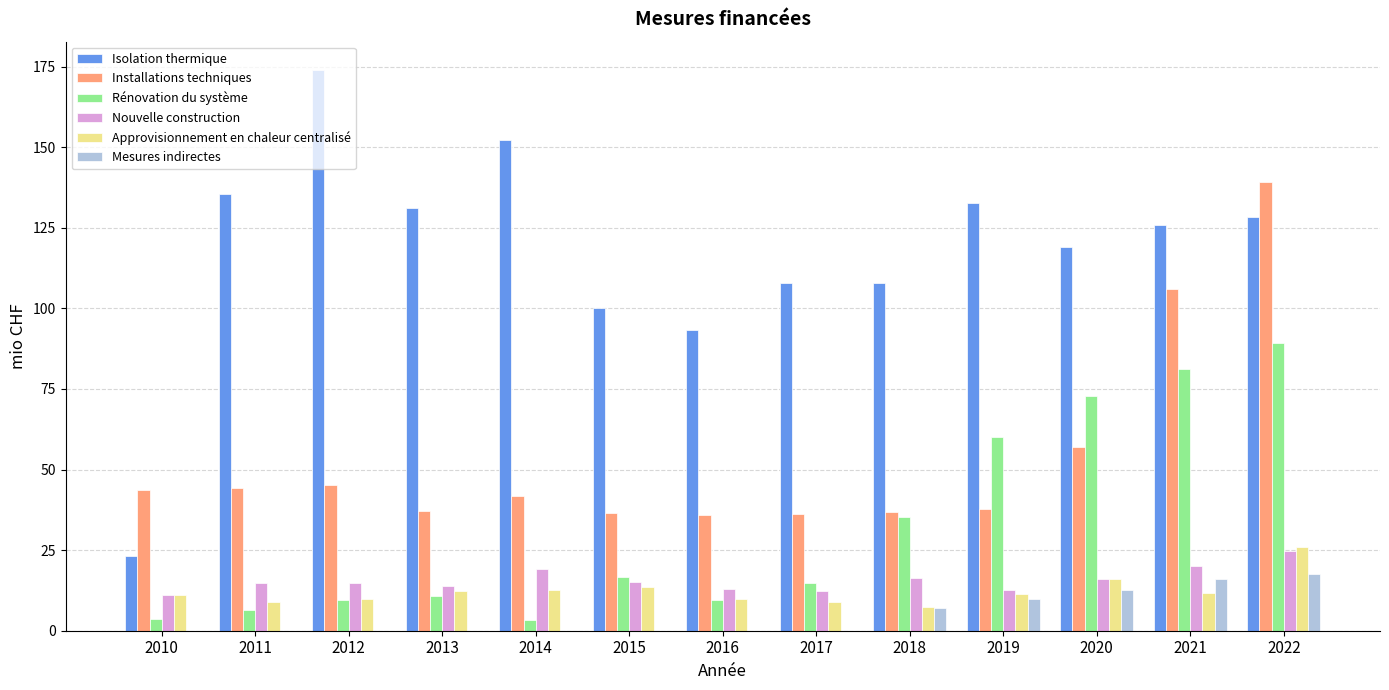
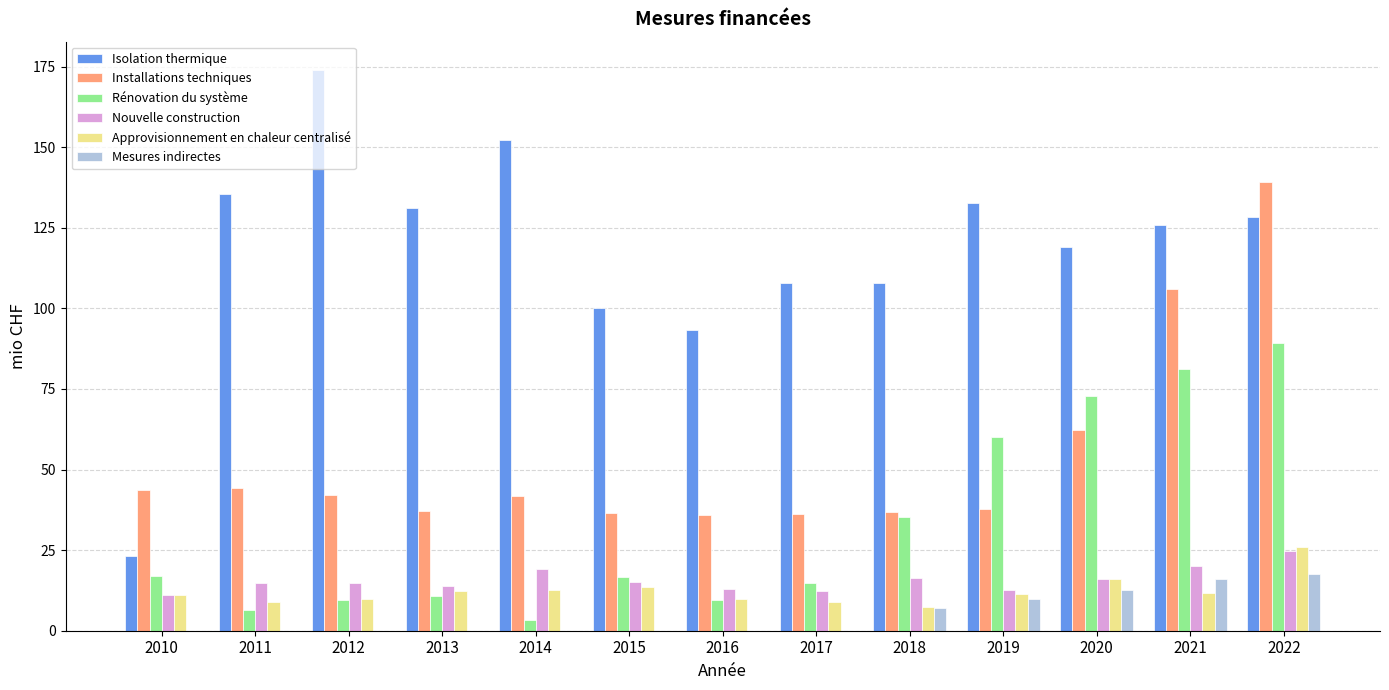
Rénovation du système, 2010: 4 -> 17
Installations techniques, 2012: 45 -> 42
Installations techniques, 2020: 57 -> 62
